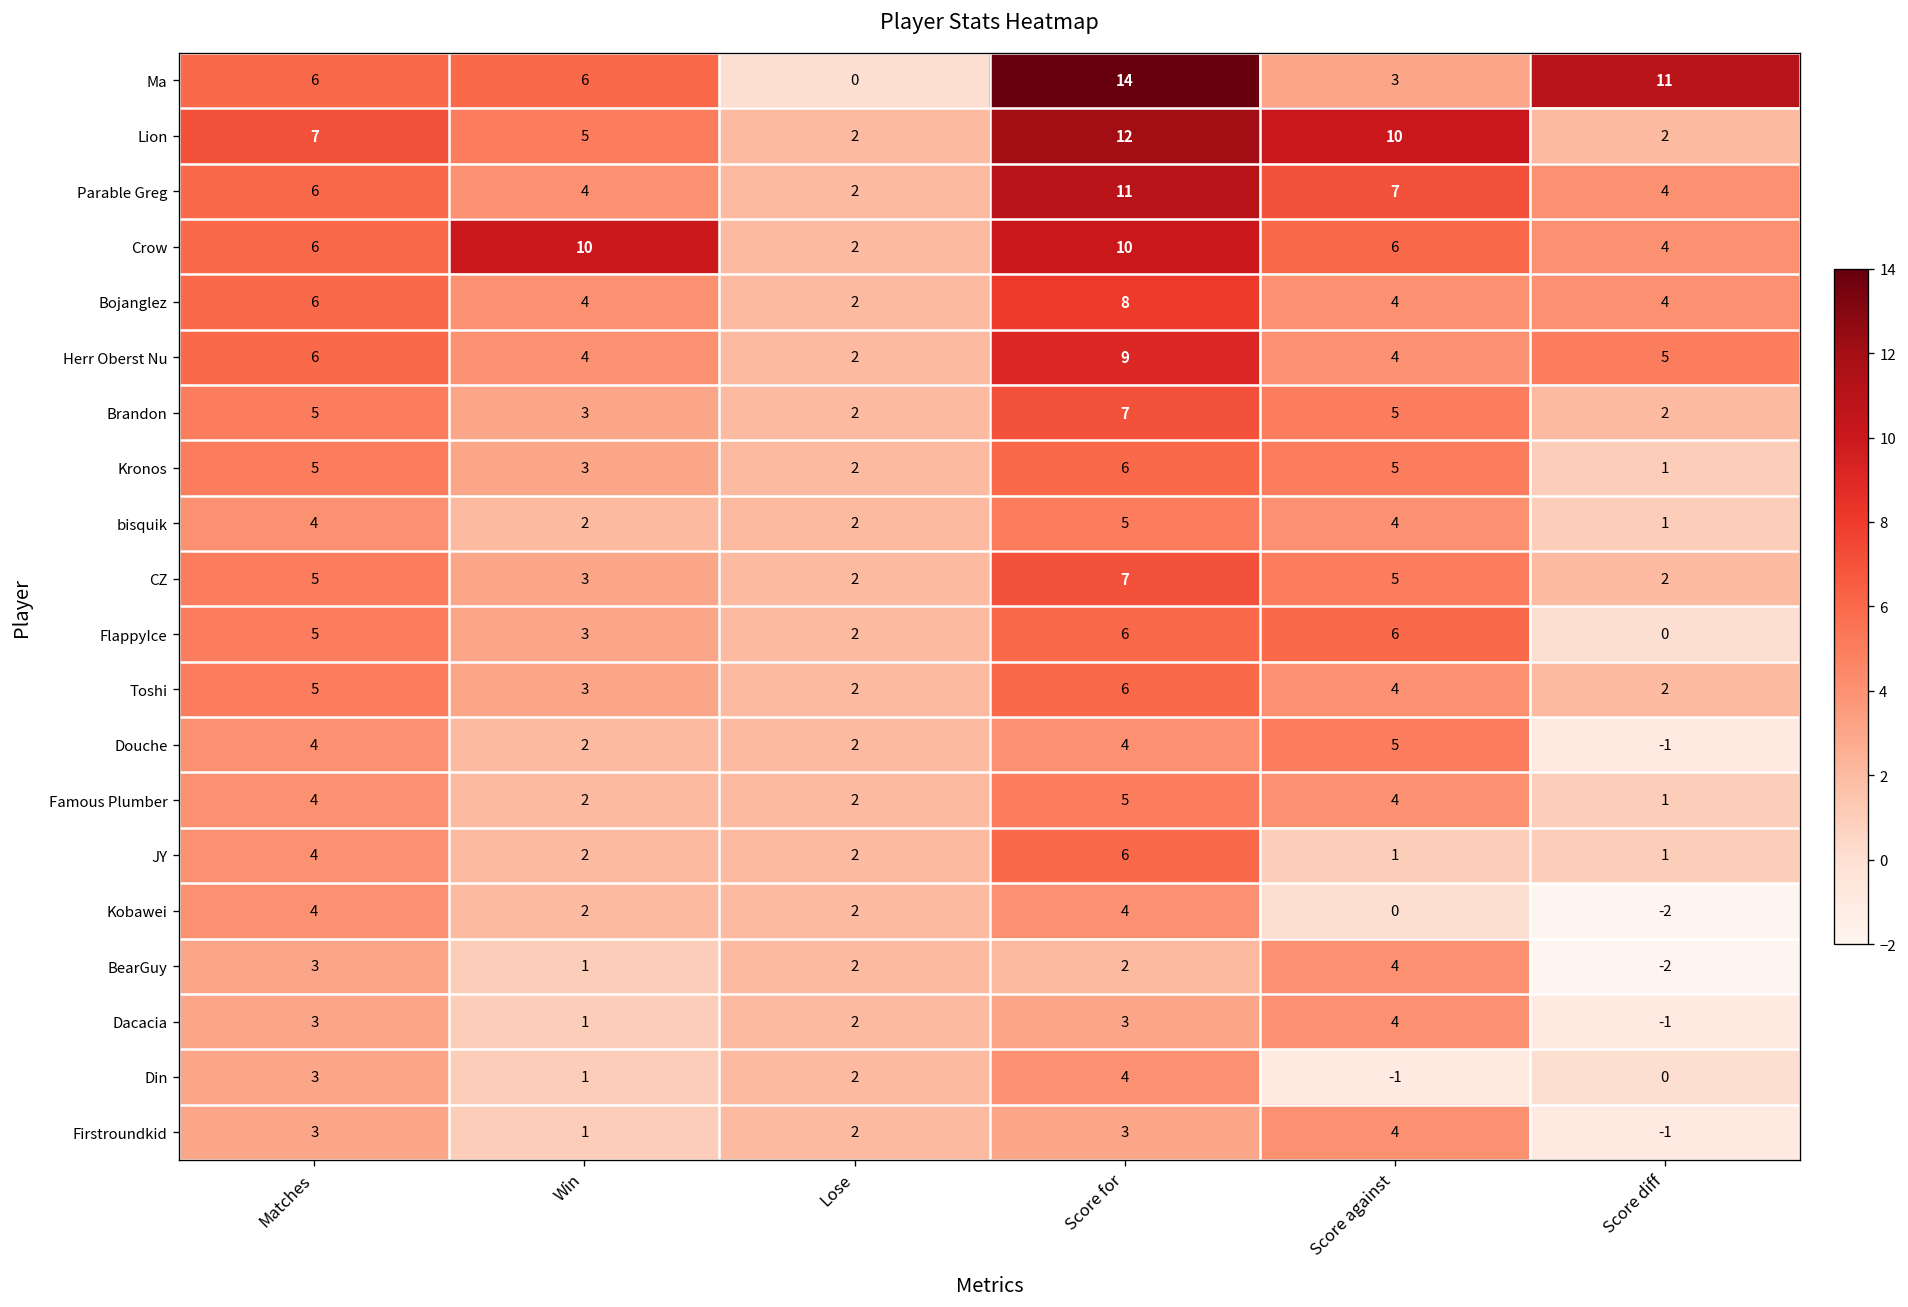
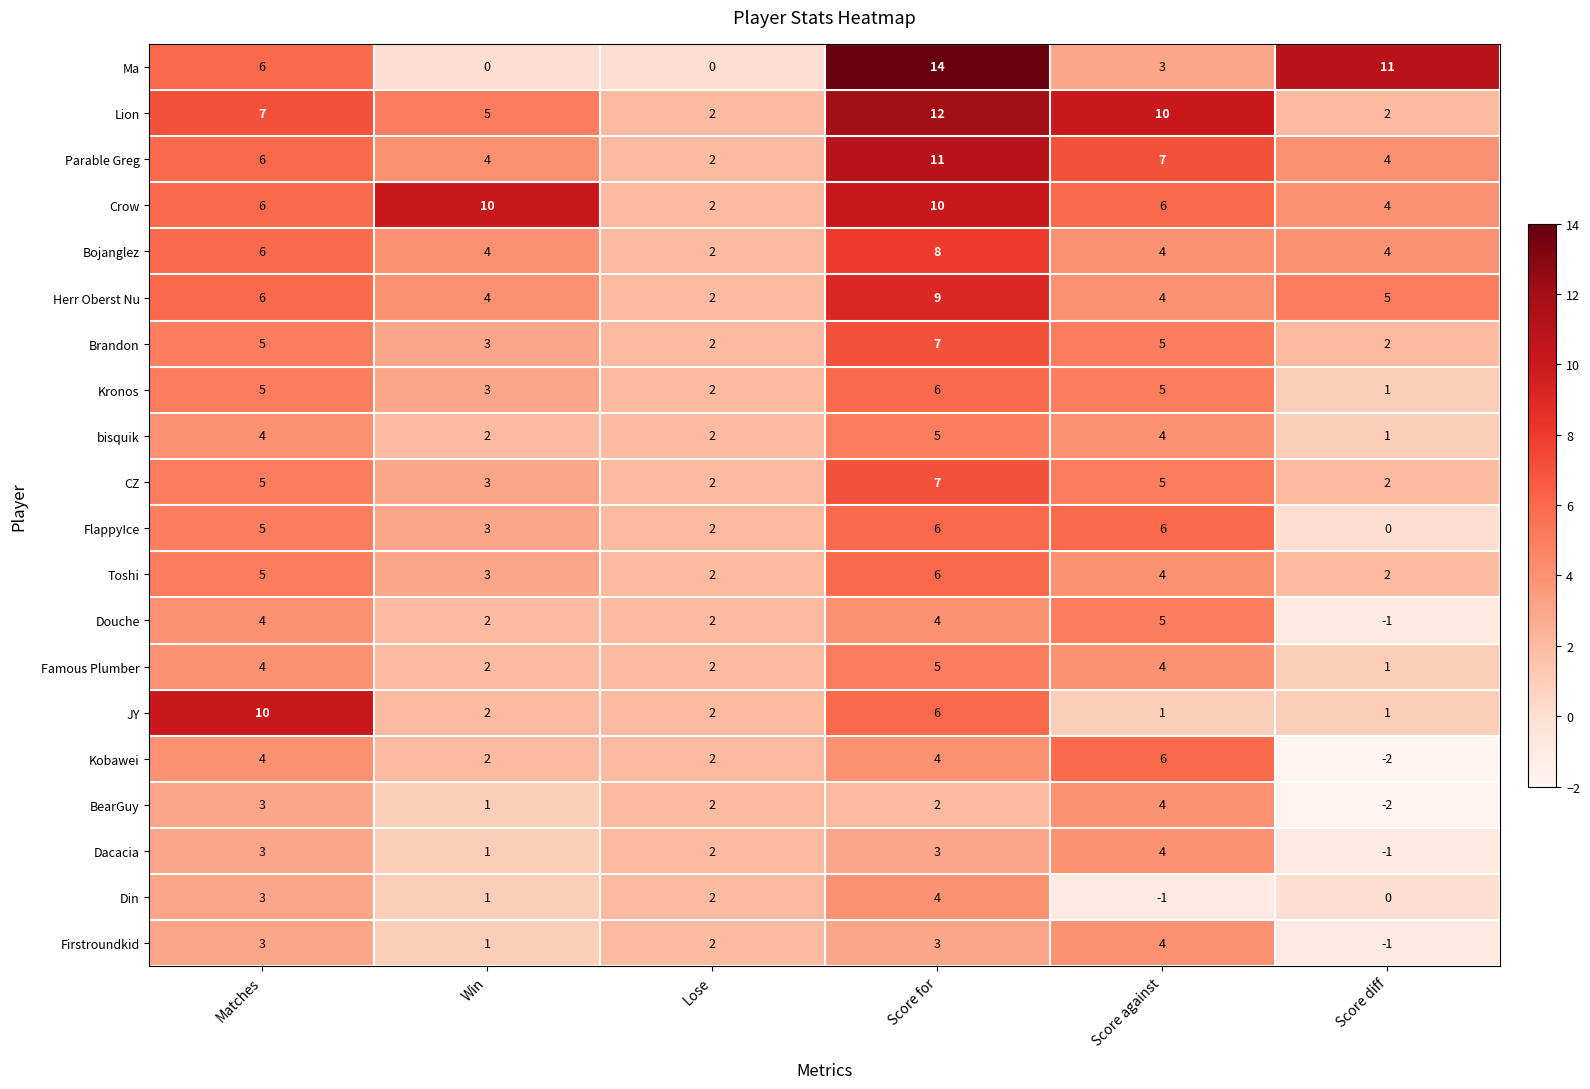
Ma, Win: 6 -> 0
JY, Matches: 4 -> 10
Kobawei, Score against: 0 -> 6
